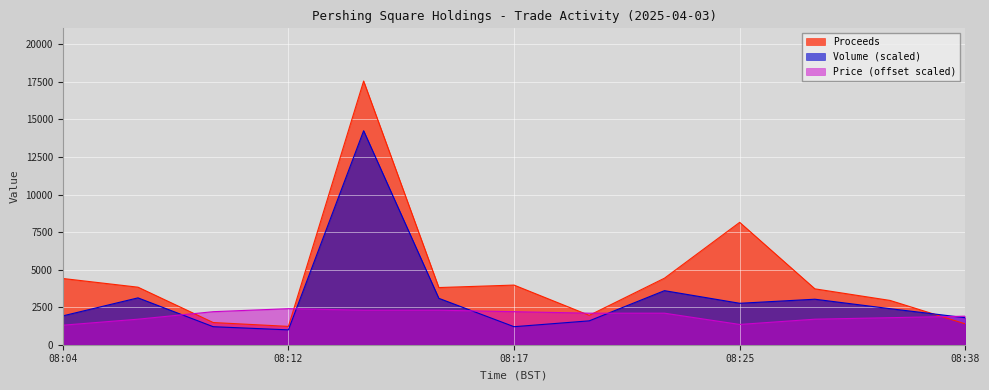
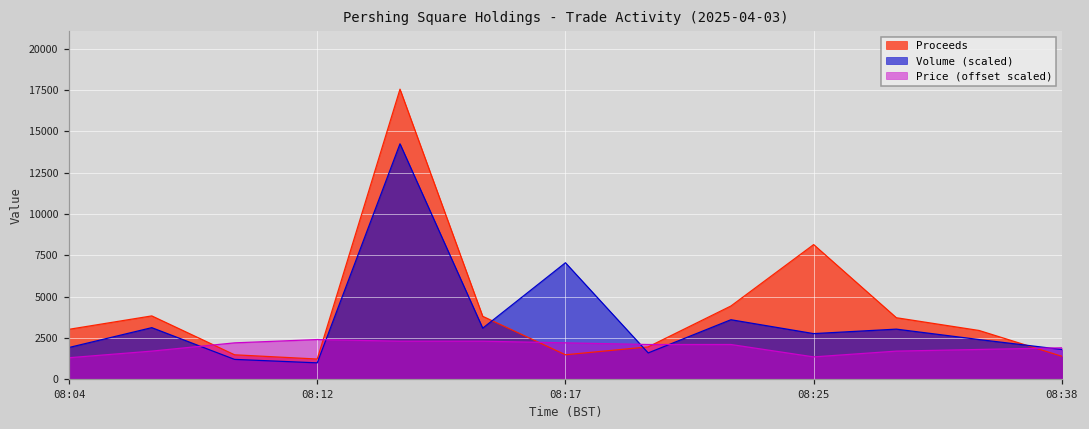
Proceeds, 08:04: 4400 -> 3000
Proceeds, 08:17: 4000 -> 1500
Volume (scaled), 08:17: 1200 -> 7100
